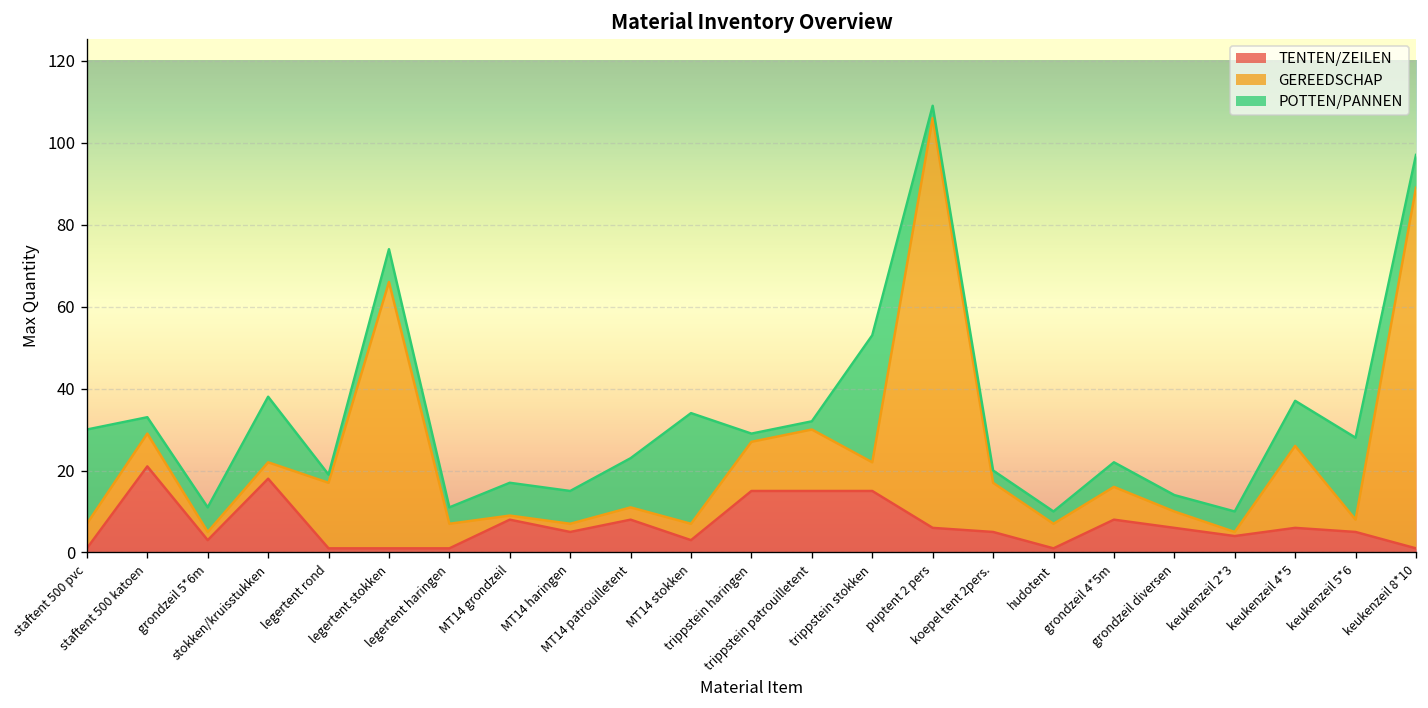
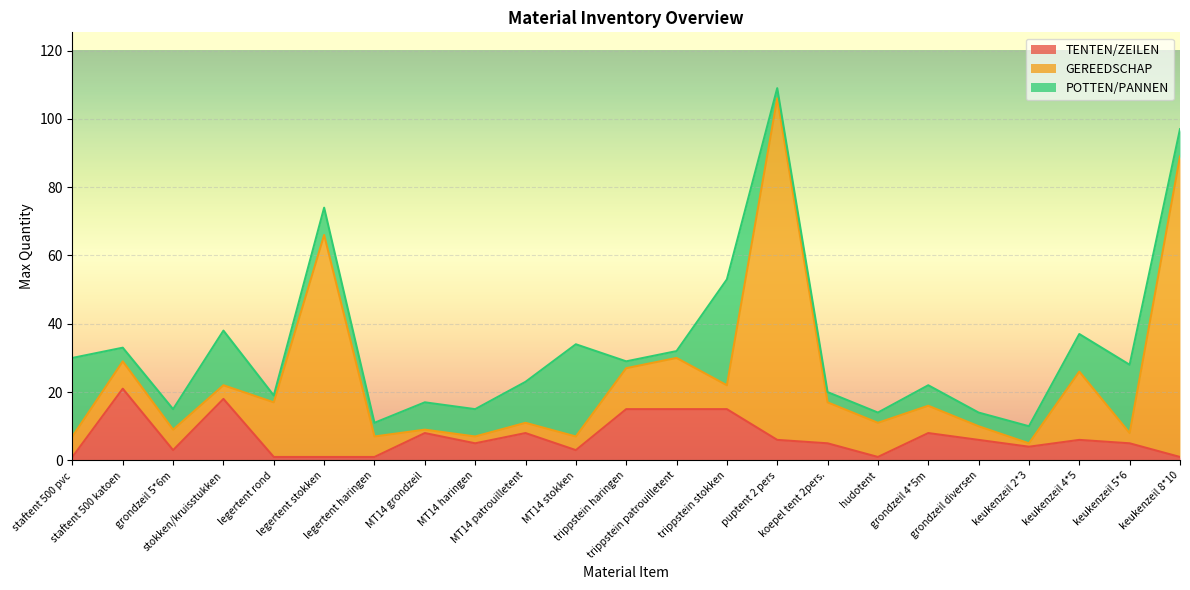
GEREEDSCHAP, grondzeil 5*6m: 2 -> 6
GEREEDSCHAP, hudotent: 6 -> 10
